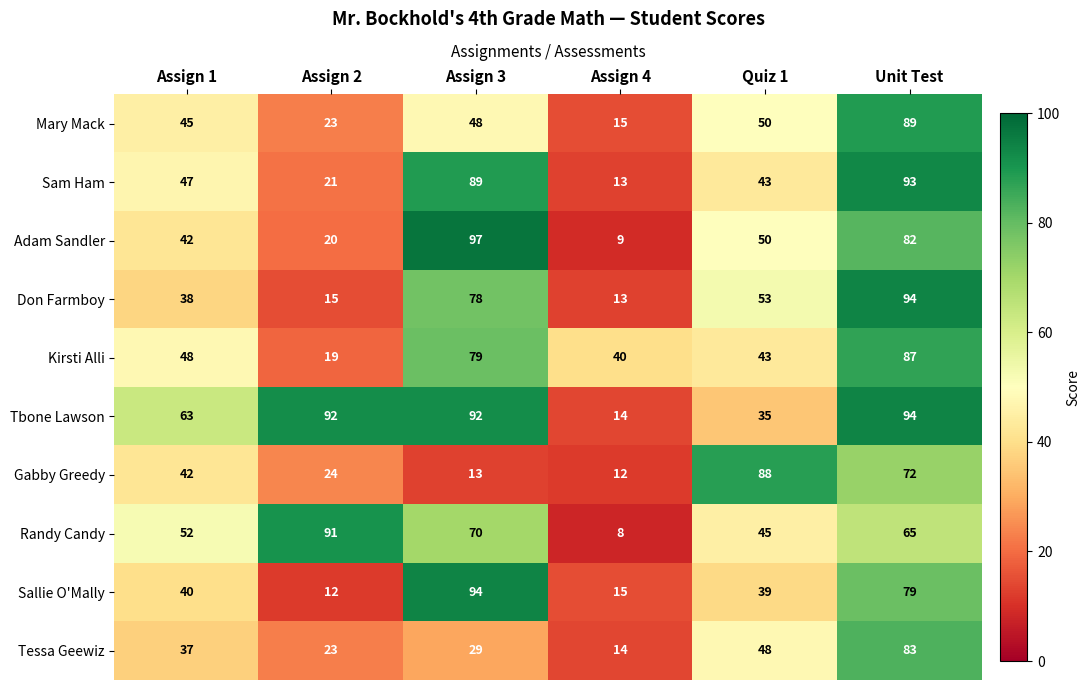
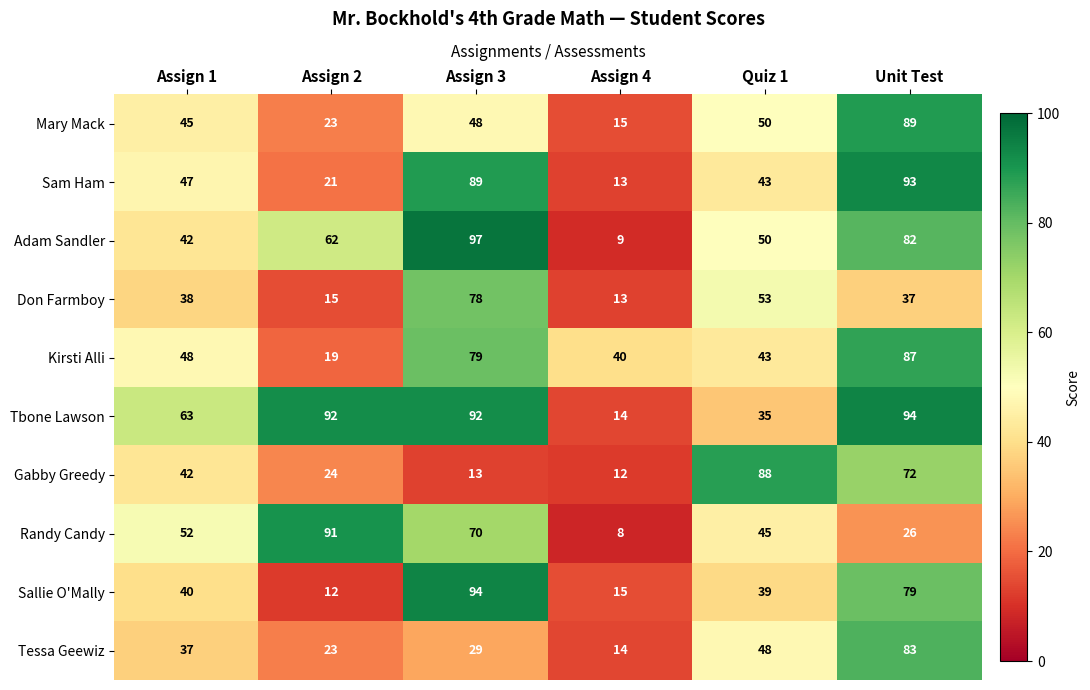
Adam Sandler, Assign 2: 20 -> 62
Don Farmboy, Unit Test: 94 -> 37
Randy Candy, Unit Test: 65 -> 26
